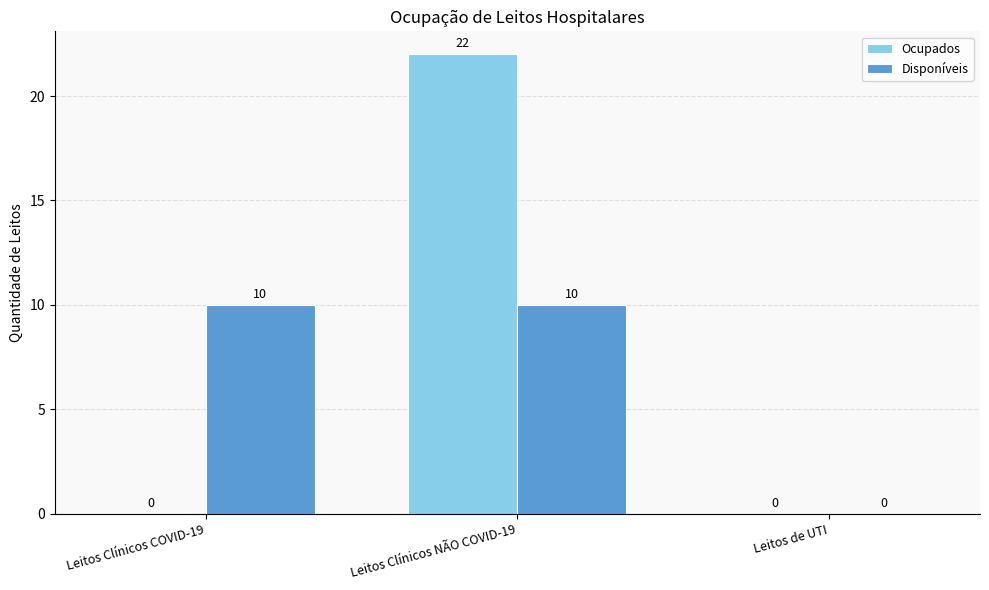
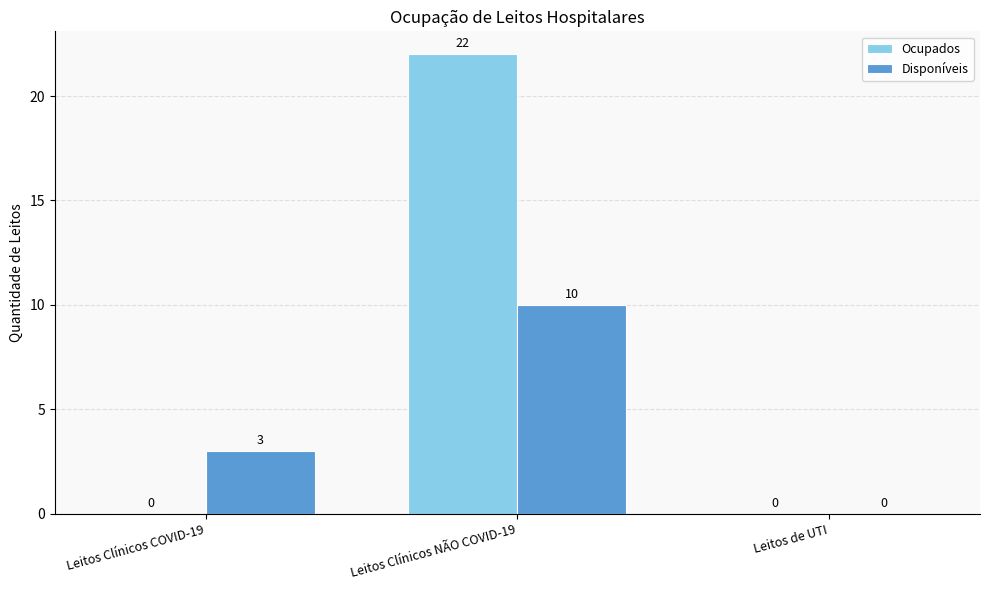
Disponíveis, Leitos Clínicos COVID-19: 10 -> 3
